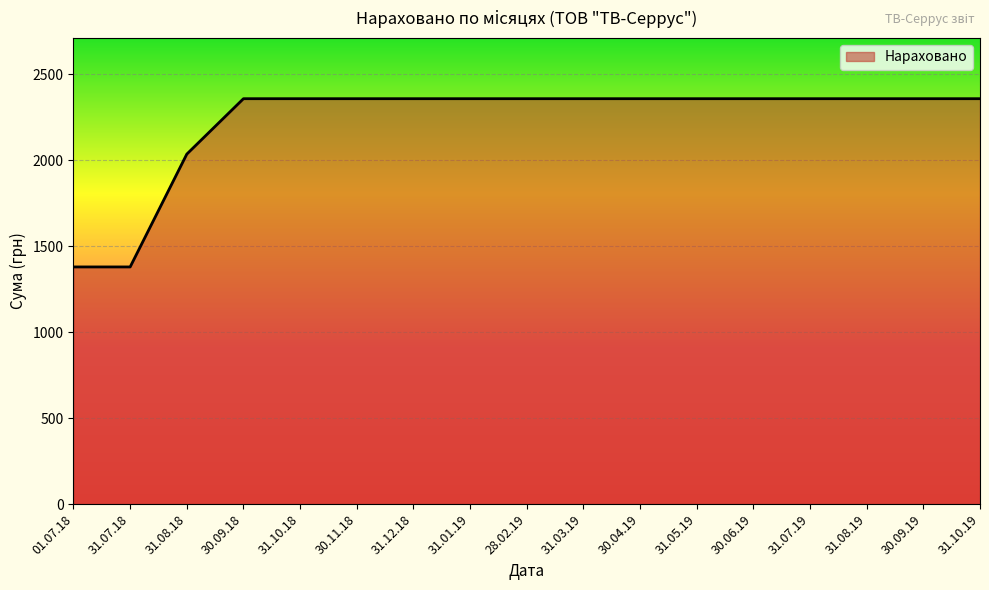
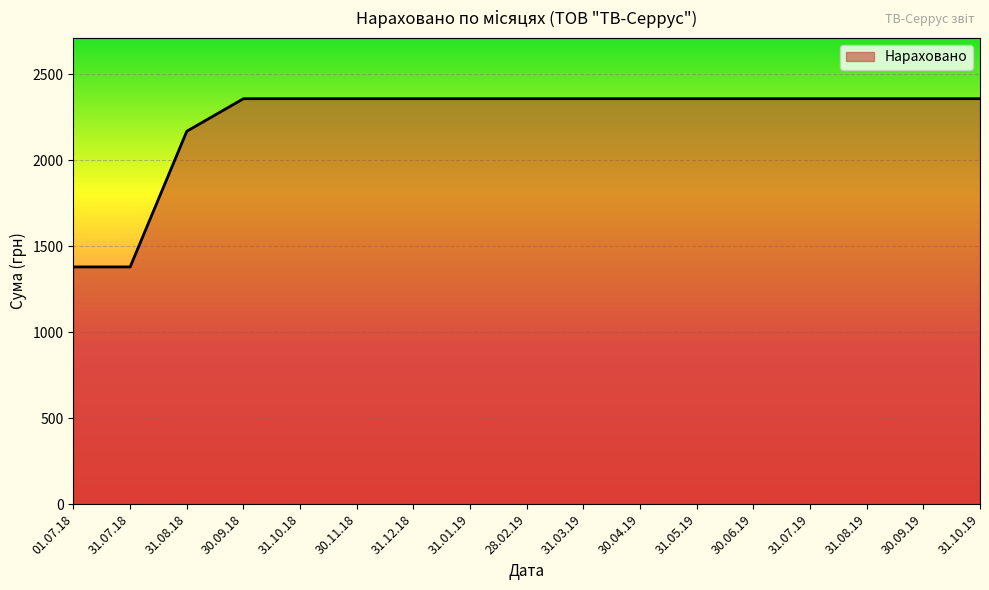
31.08.18: 2040 -> 2170
